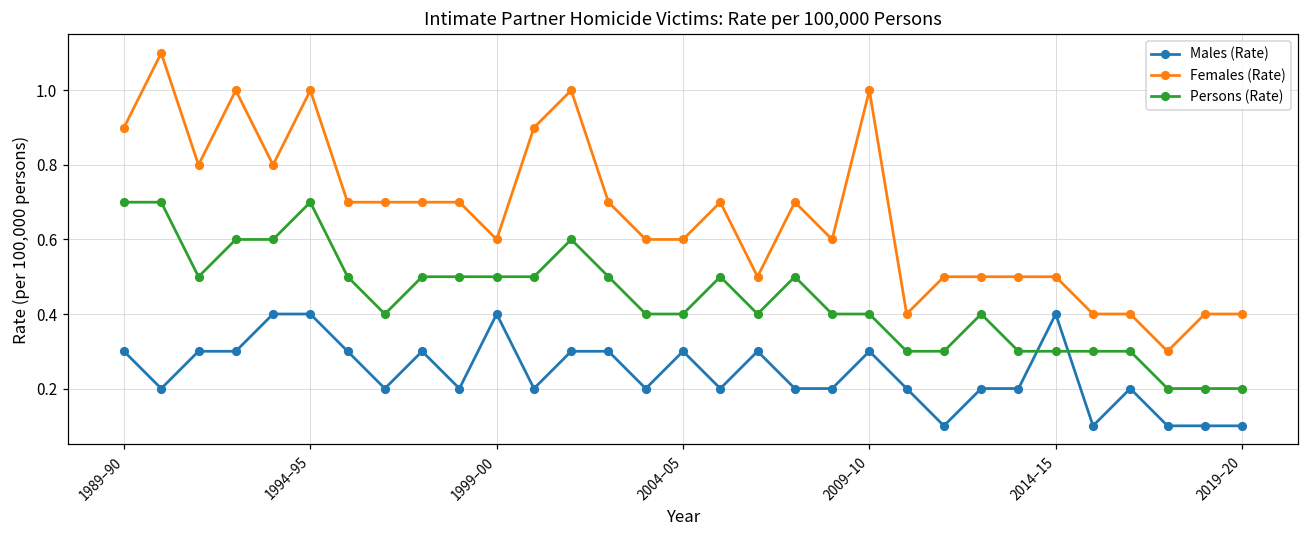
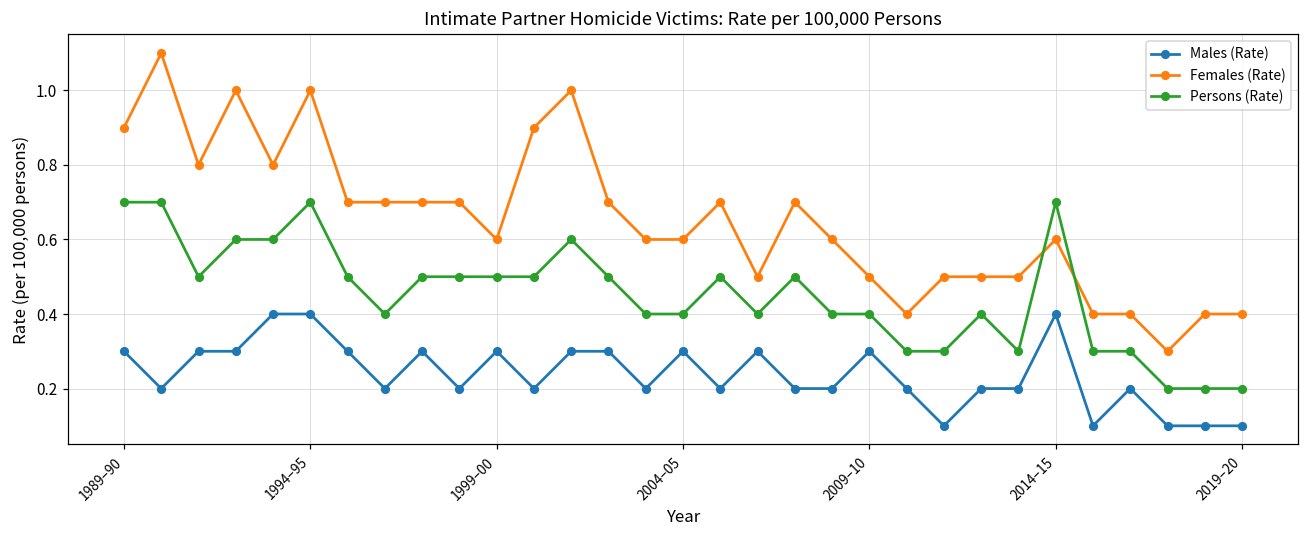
Males (Rate), 1999–00: 0.4 -> 0.3
Females (Rate), 2009–10: 1.0 -> 0.5
Females (Rate), 2014–15: 0.5 -> 0.6
Persons (Rate), 2014–15: 0.3 -> 0.7
